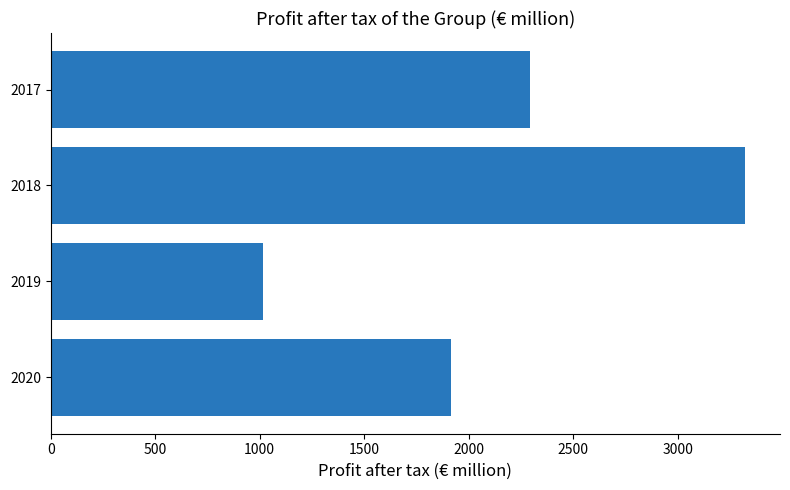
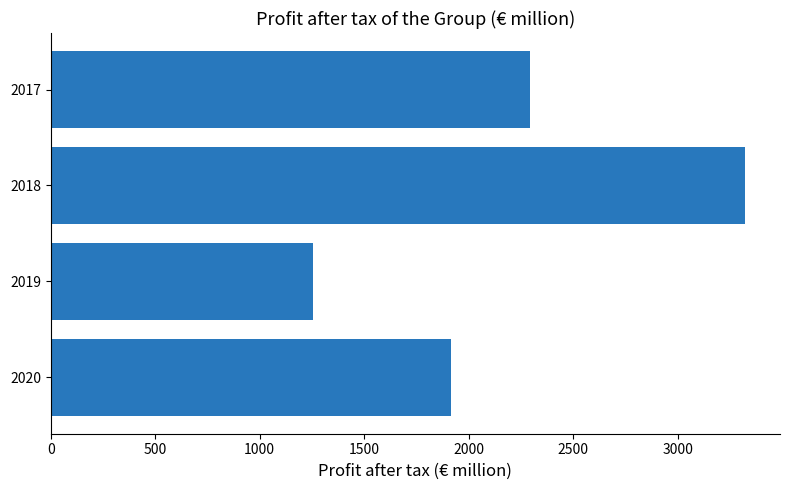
2019: 1020 -> 1260
